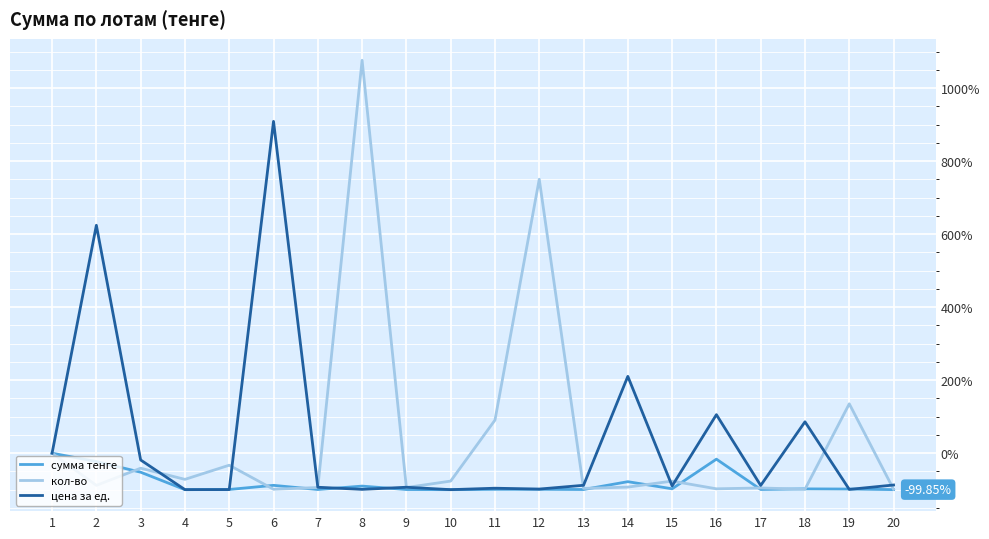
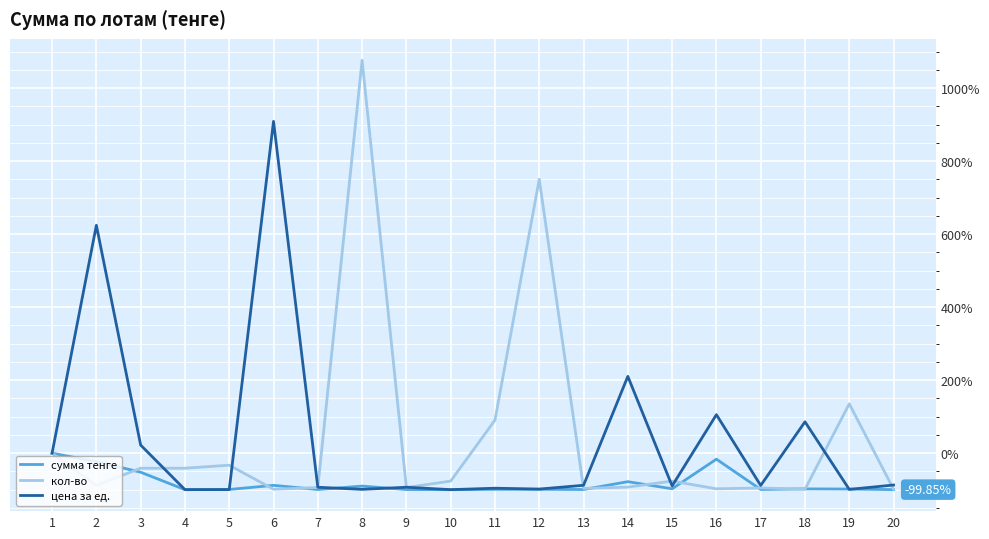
цена за ед., 3: -20% -> 20%
кол-во, 4: -70% -> -40%
